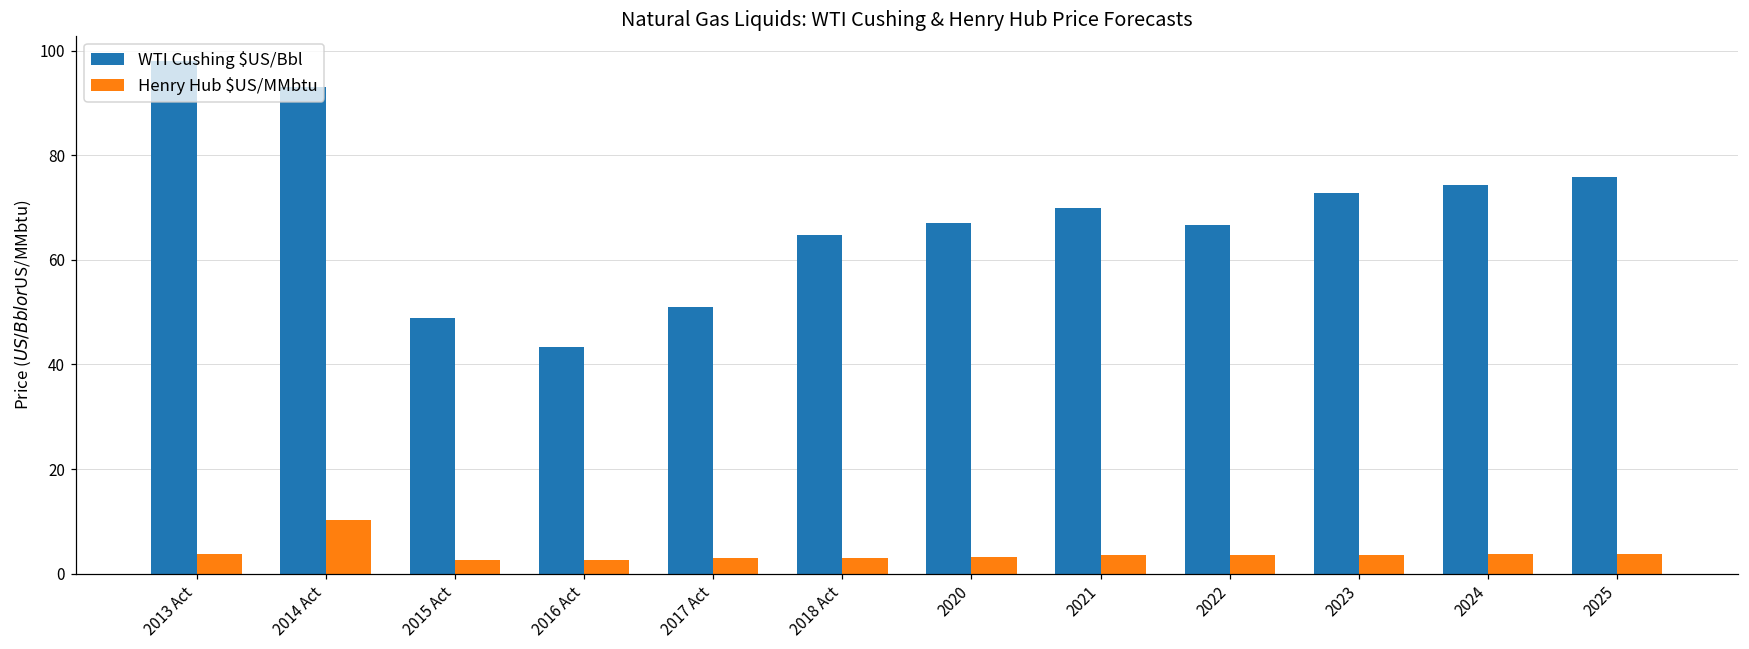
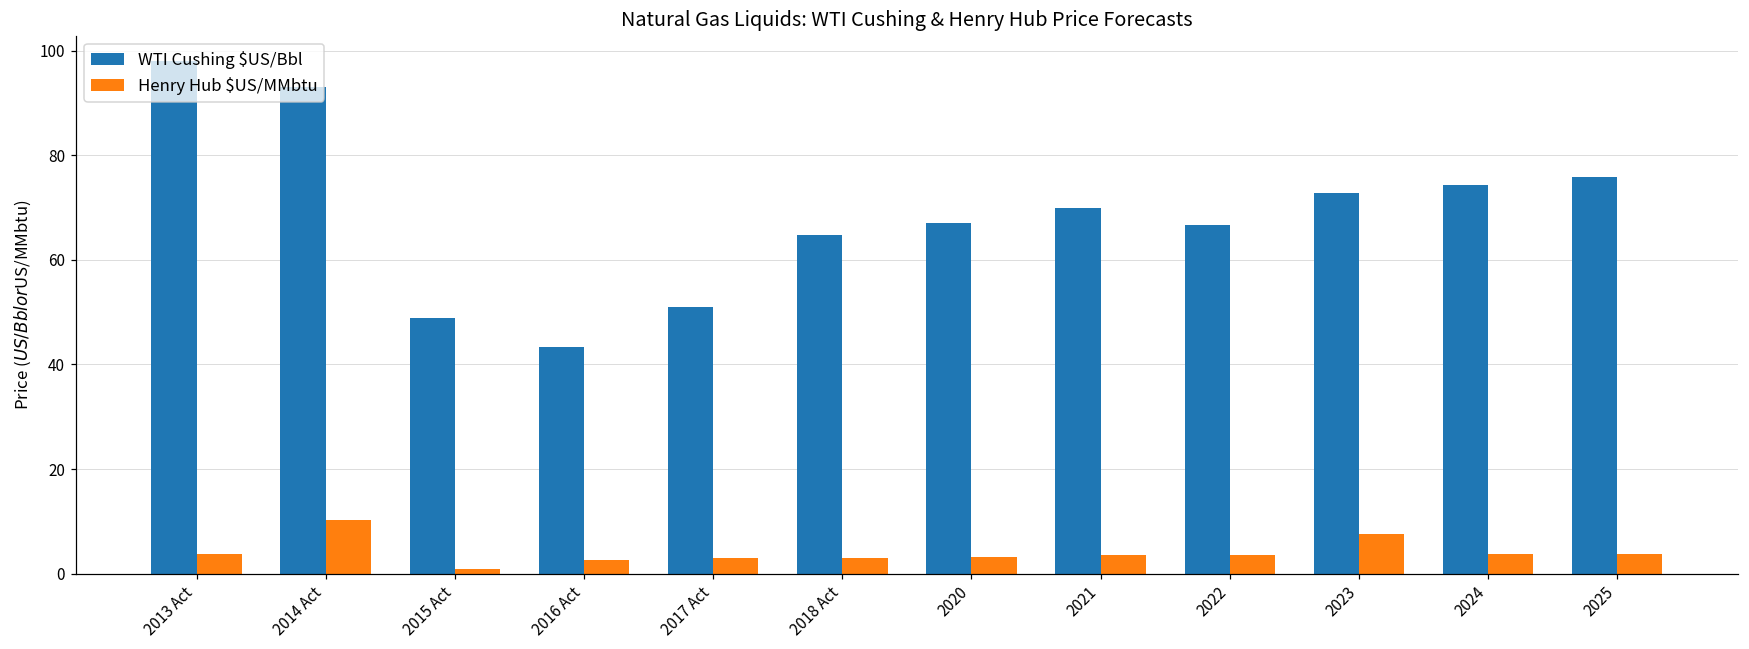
Henry Hub $US/MMbtu, 2015 Act: 3 -> 1
Henry Hub $US/MMbtu, 2023: 4 -> 8
